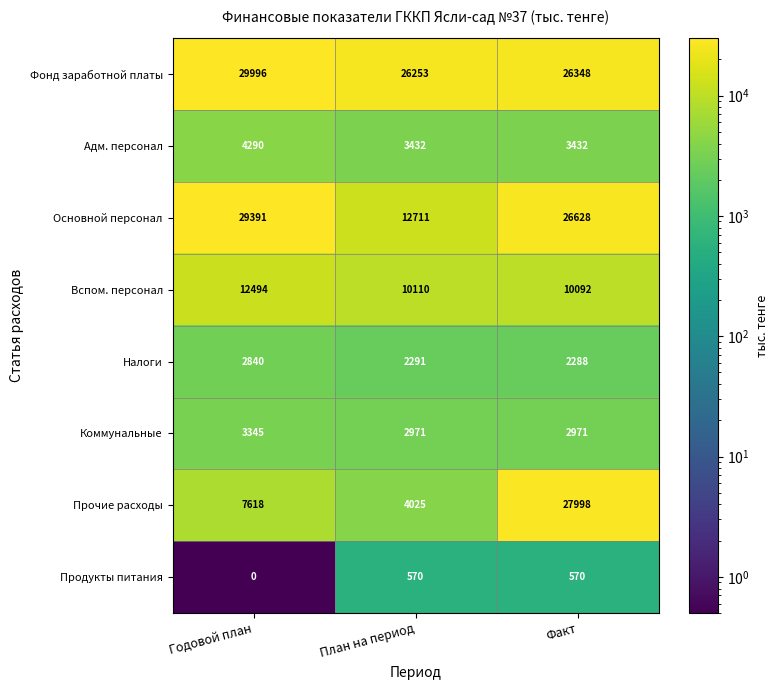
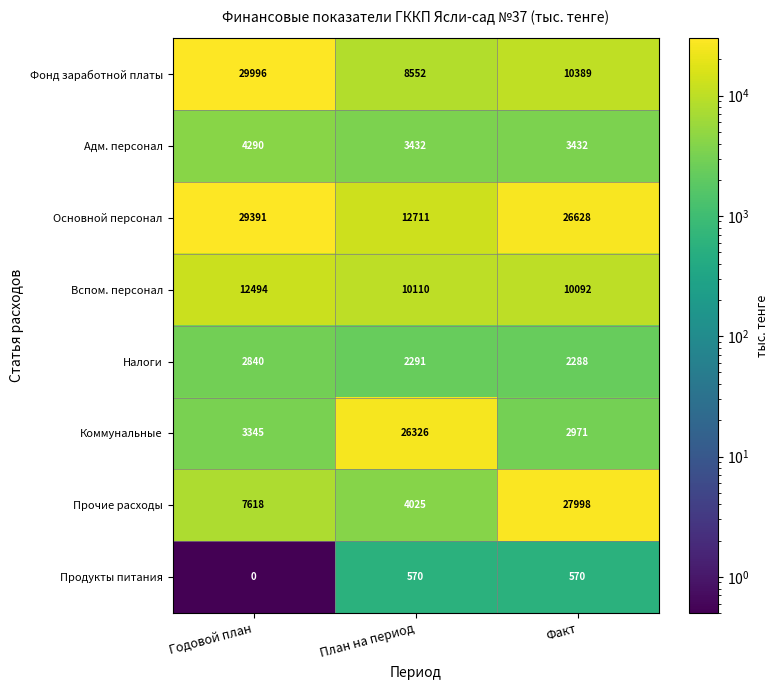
Фонд заработной платы, План на период: 26253 -> 8552
Фонд заработной платы, Факт: 26348 -> 10389
Коммунальные, План на период: 2971 -> 26326
